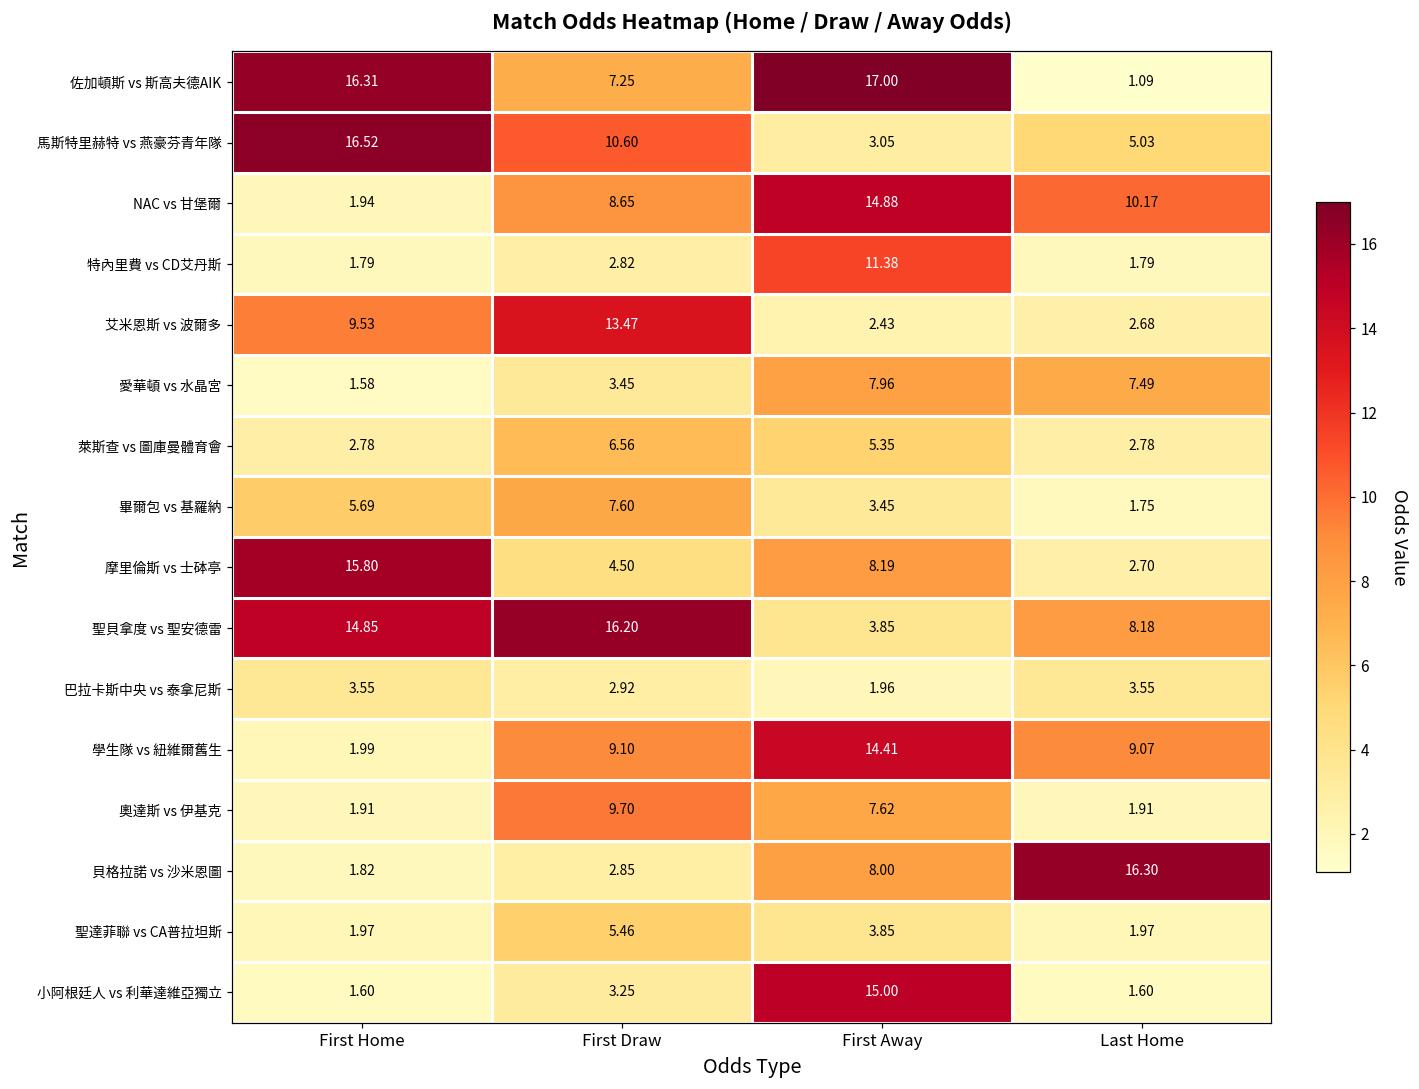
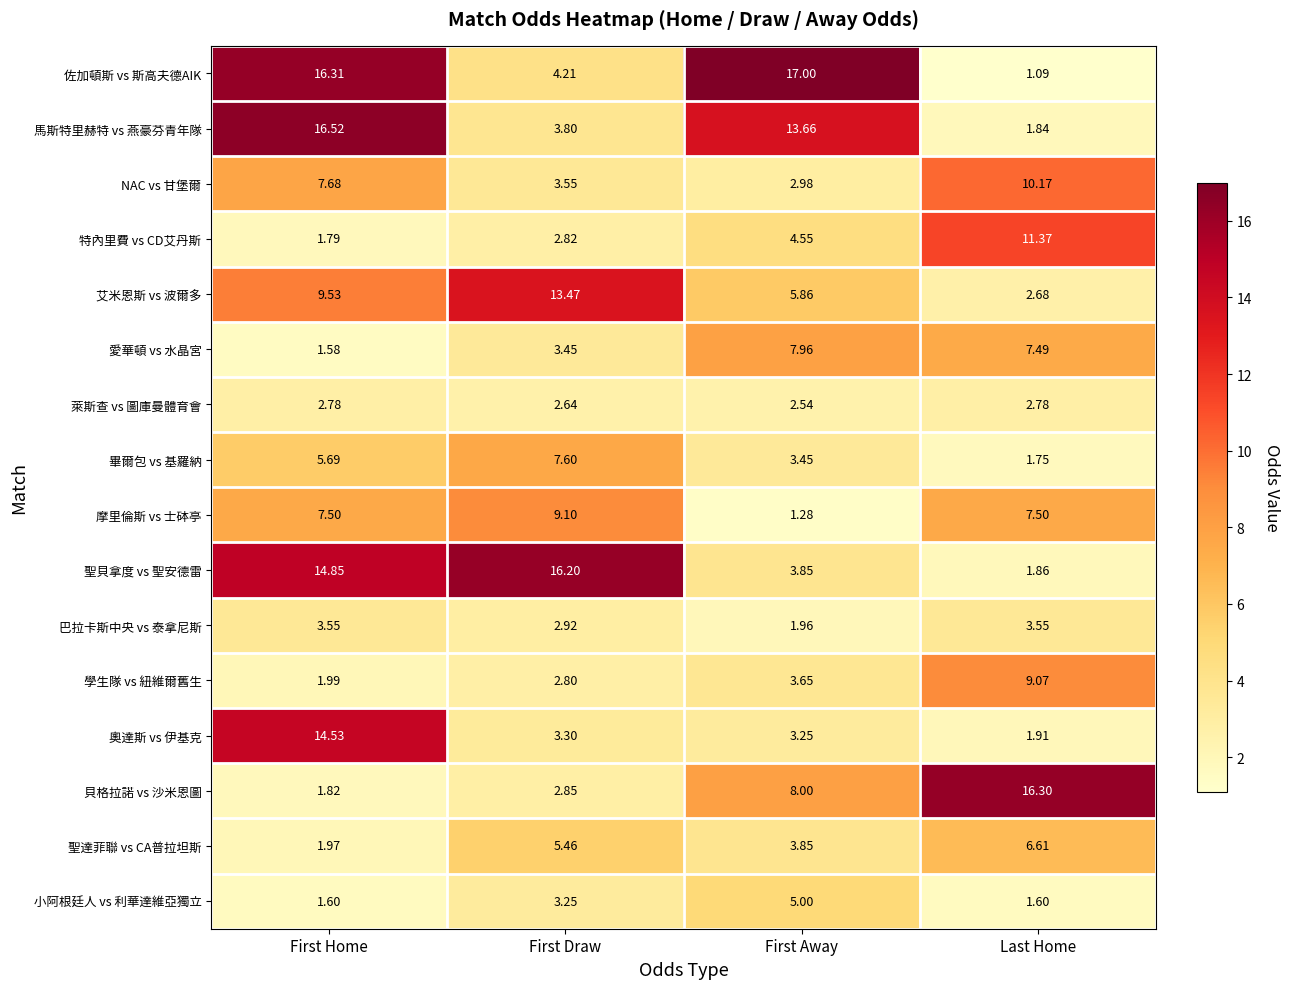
佐加頓斯 vs 斯高夫德AIK, First Draw: 7.25 -> 4.21
馬斯特里赫特 vs 燕豪芬青年隊, First Draw: 10.60 -> 3.80
馬斯特里赫特 vs 燕豪芬青年隊, First Away: 3.05 -> 13.66
馬斯特里赫特 vs 燕豪芬青年隊, Last Home: 5.03 -> 1.84
NAC vs 甘堡爾, First Home: 1.94 -> 7.68
NAC vs 甘堡爾, First Draw: 8.65 -> 3.55
NAC vs 甘堡爾, First Away: 14.88 -> 2.98
特內里費 vs CD艾丹斯, First Away: 11.38 -> 4.55
特內里費 vs CD艾丹斯, Last Home: 1.79 -> 11.37
艾米恩斯 vs 波爾多, First Away: 2.43 -> 5.86
萊斯查 vs 圖庫曼體育會, First Draw: 6.56 -> 2.64
萊斯查 vs 圖庫曼體育會, First Away: 5.35 -> 2.54
摩里倫斯 vs 士砵亭, First Home: 15.80 -> 7.50
摩里倫斯 vs 士砵亭, First Draw: 4.50 -> 9.10
摩里倫斯 vs 士砵亭, First Away: 8.19 -> 1.28
摩里倫斯 vs 士砵亭, Last Home: 2.70 -> 7.50
聖貝拿度 vs 聖安德雷, Last Home: 8.18 -> 1.86
學生隊 vs 紐維爾舊生, First Draw: 9.10 -> 2.80
學生隊 vs 紐維爾舊生, First Away: 14.41 -> 3.65
奧達斯 vs 伊基克, First Home: 1.91 -> 14.53
奧達斯 vs 伊基克, First Draw: 9.70 -> 3.30
奧達斯 vs 伊基克, First Away: 7.62 -> 3.25
聖達菲聯 vs CA普拉坦斯, Last Home: 1.97 -> 6.61
小阿根廷人 vs 利華達維亞獨立, First Away: 15.00 -> 5.00
